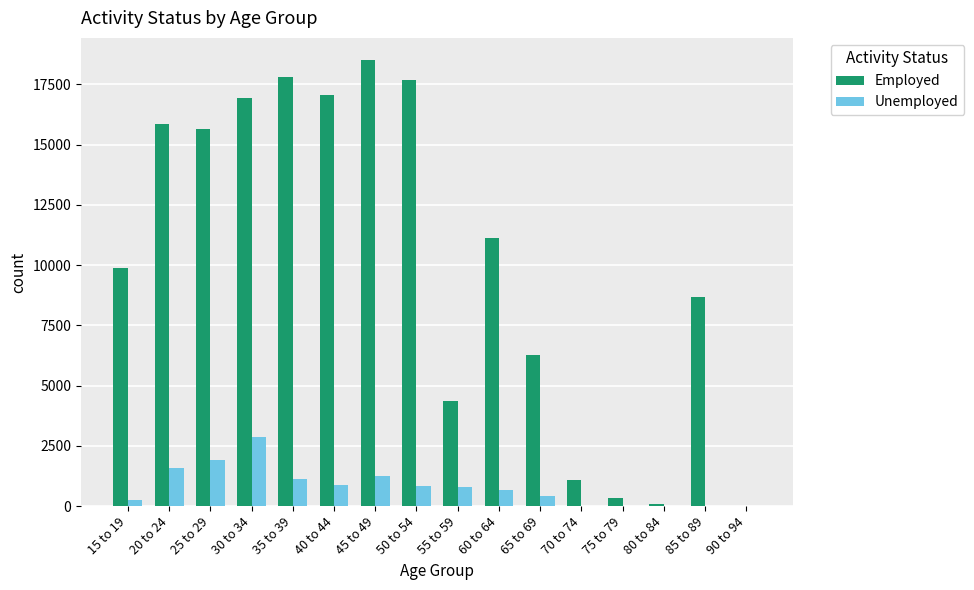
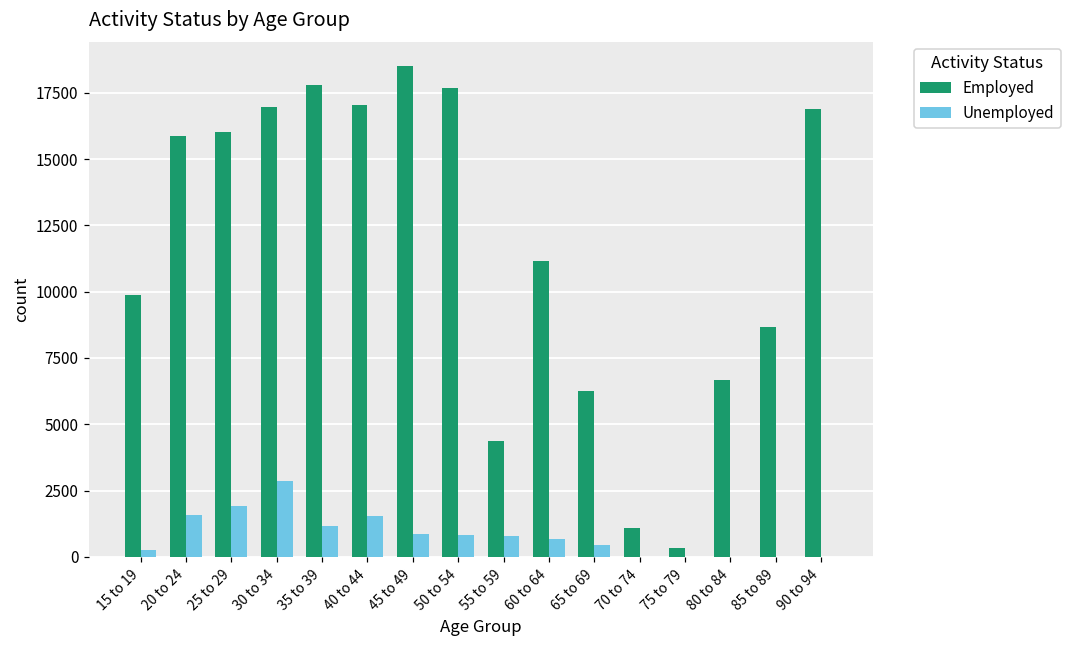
Employed, 25 to 29: 15600 -> 16000
Unemployed, 40 to 44: 900 -> 1500
Unemployed, 45 to 49: 1300 -> 900
Employed, 80 to 84: 100 -> 6700
Employed, 90 to 94: 0 -> 16900
